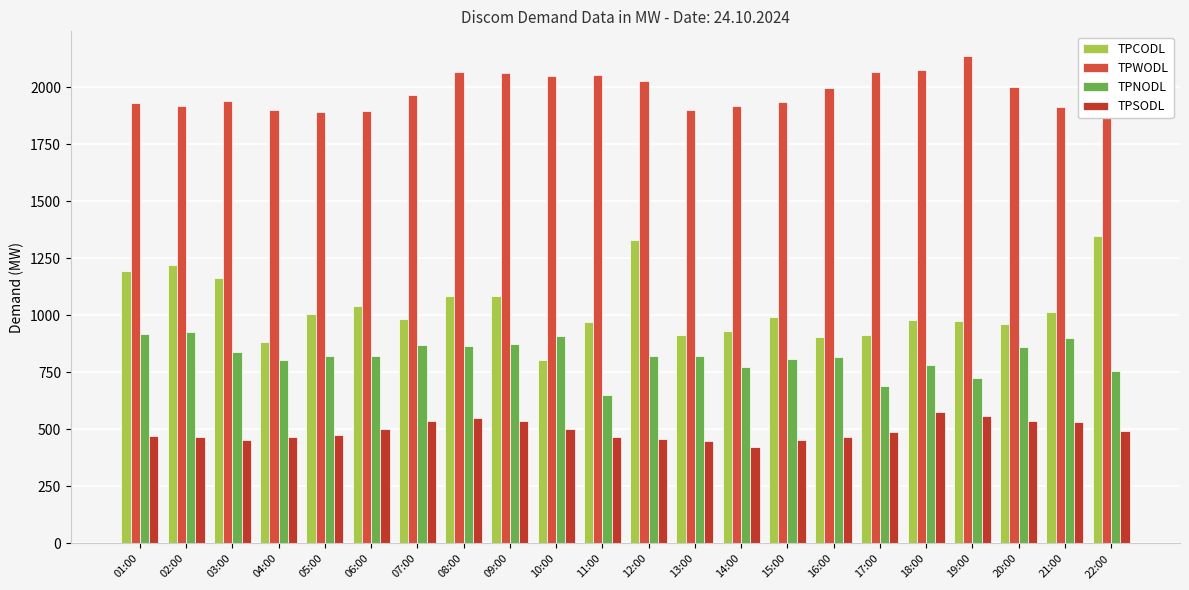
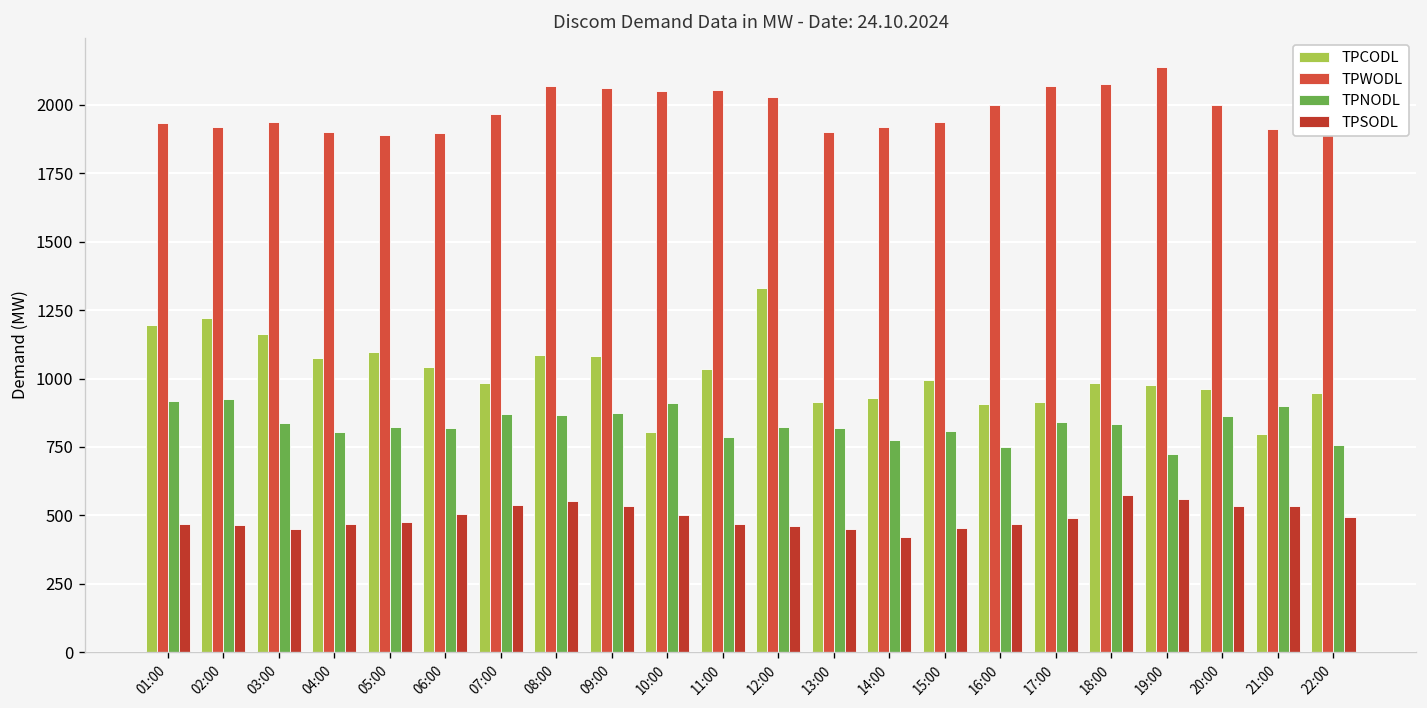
TPCODL, 04:00: 880 -> 1080
TPCODL, 05:00: 1010 -> 1100
TPCODL, 11:00: 970 -> 1040
TPNODL, 11:00: 650 -> 790
TPNODL, 16:00: 820 -> 750
TPNODL, 17:00: 690 -> 840
TPNODL, 18:00: 780 -> 830
TPCODL, 21:00: 1010 -> 800
TPCODL, 22:00: 1350 -> 950
